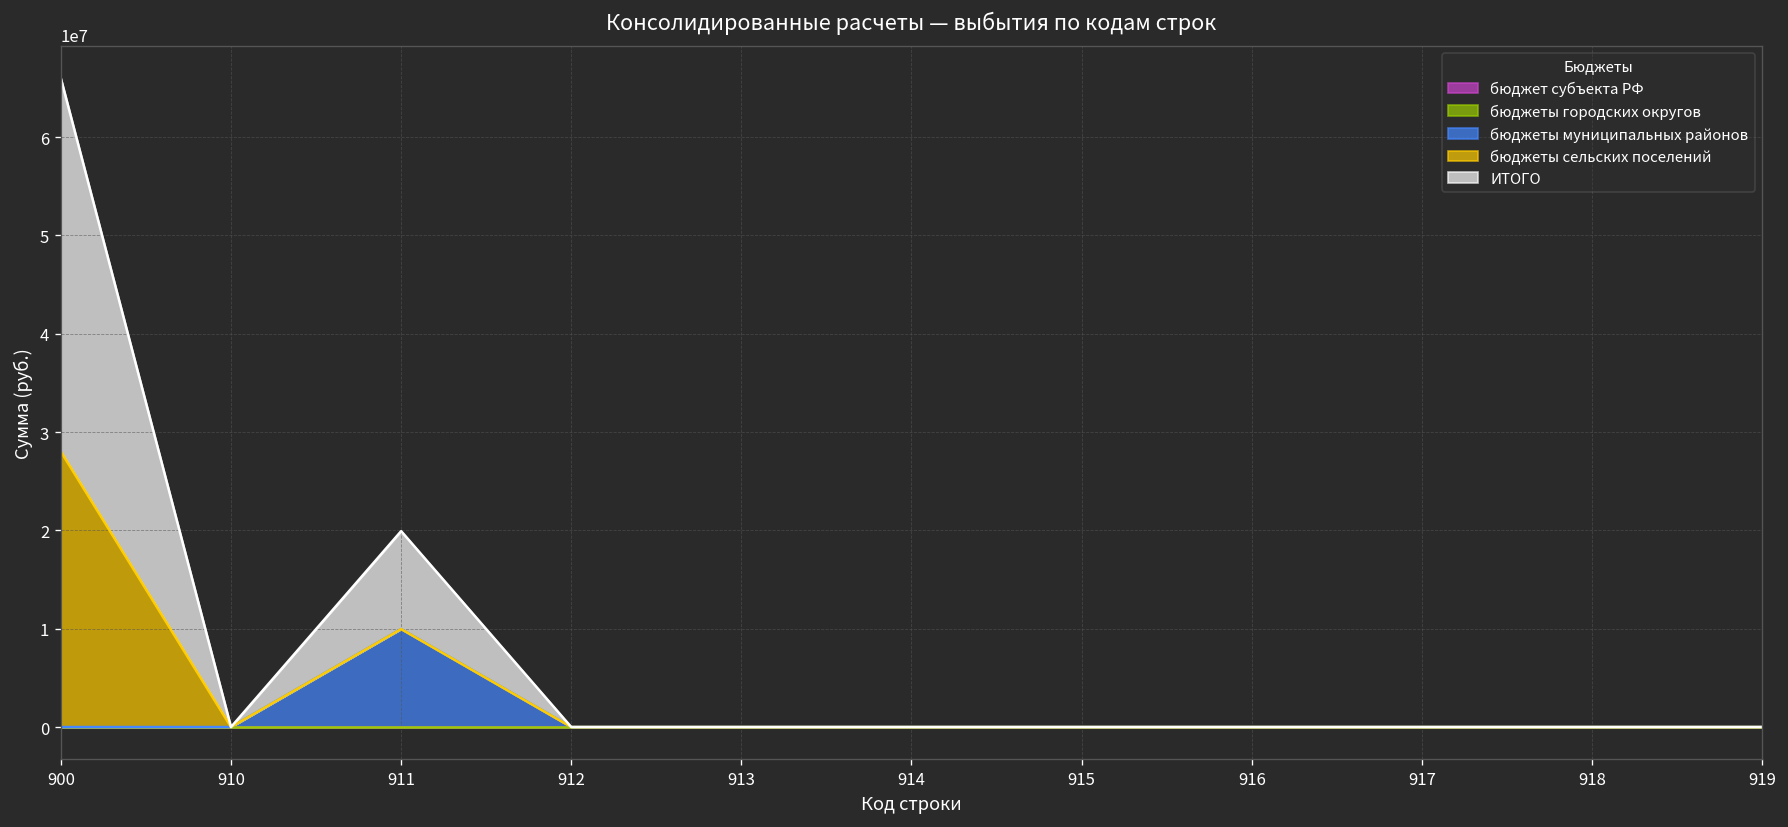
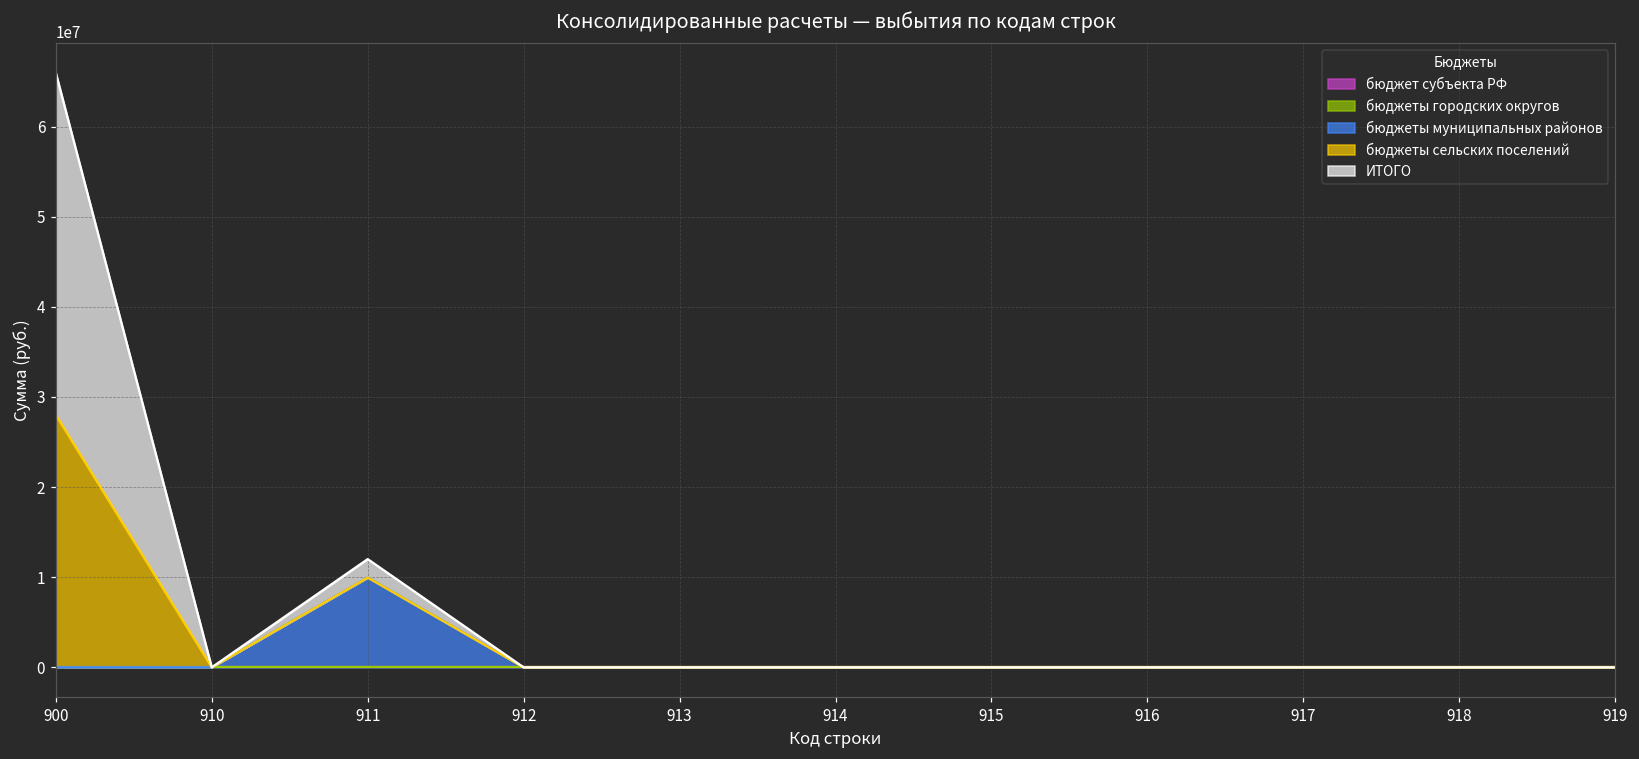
ИТОГО, 911: 10000000 -> 2000000
